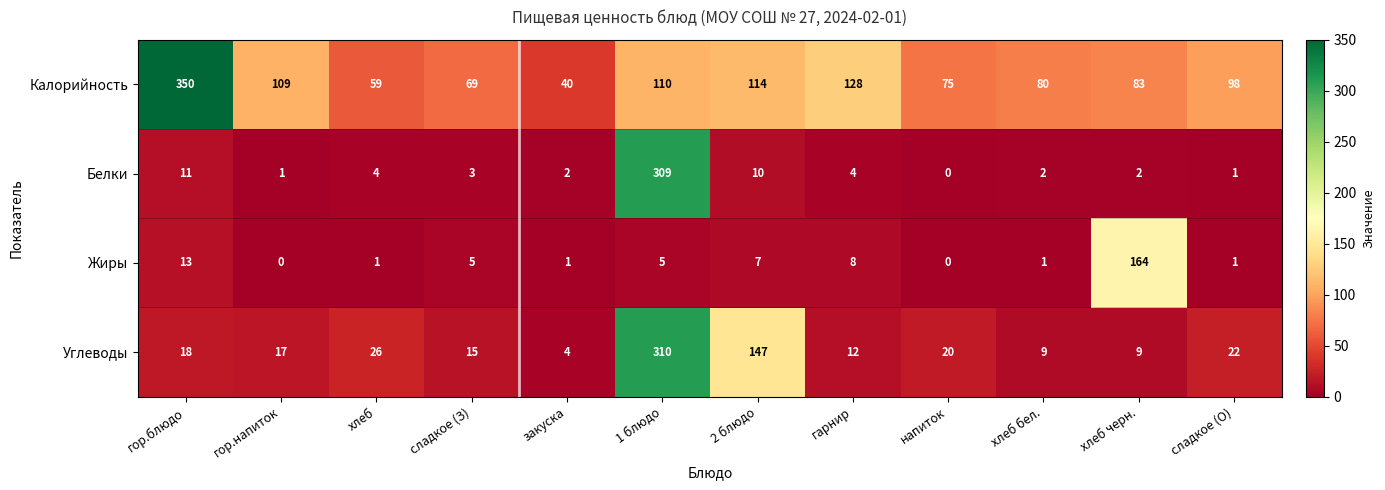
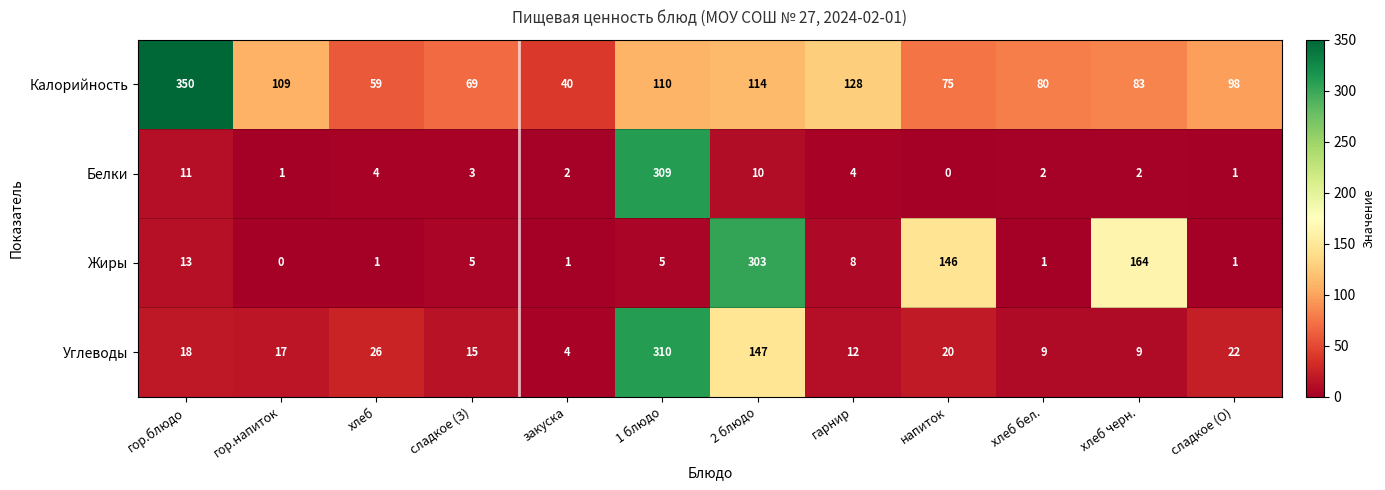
Жиры, 2 блюдо: 7 -> 303
Жиры, напиток: 0 -> 146
